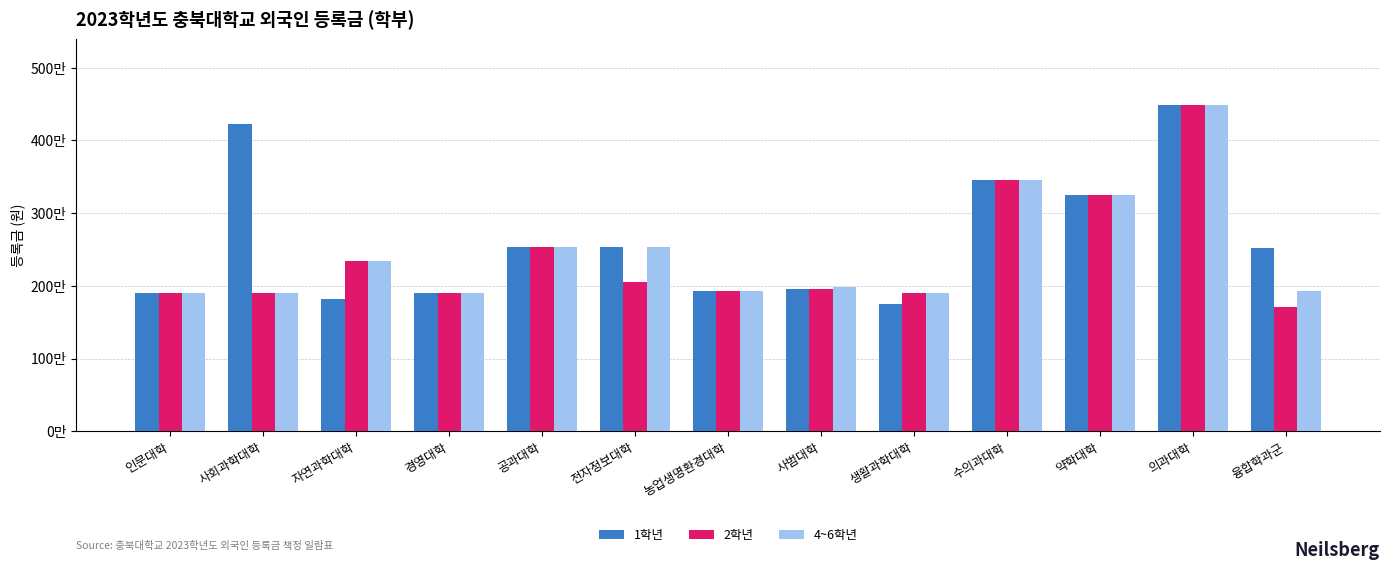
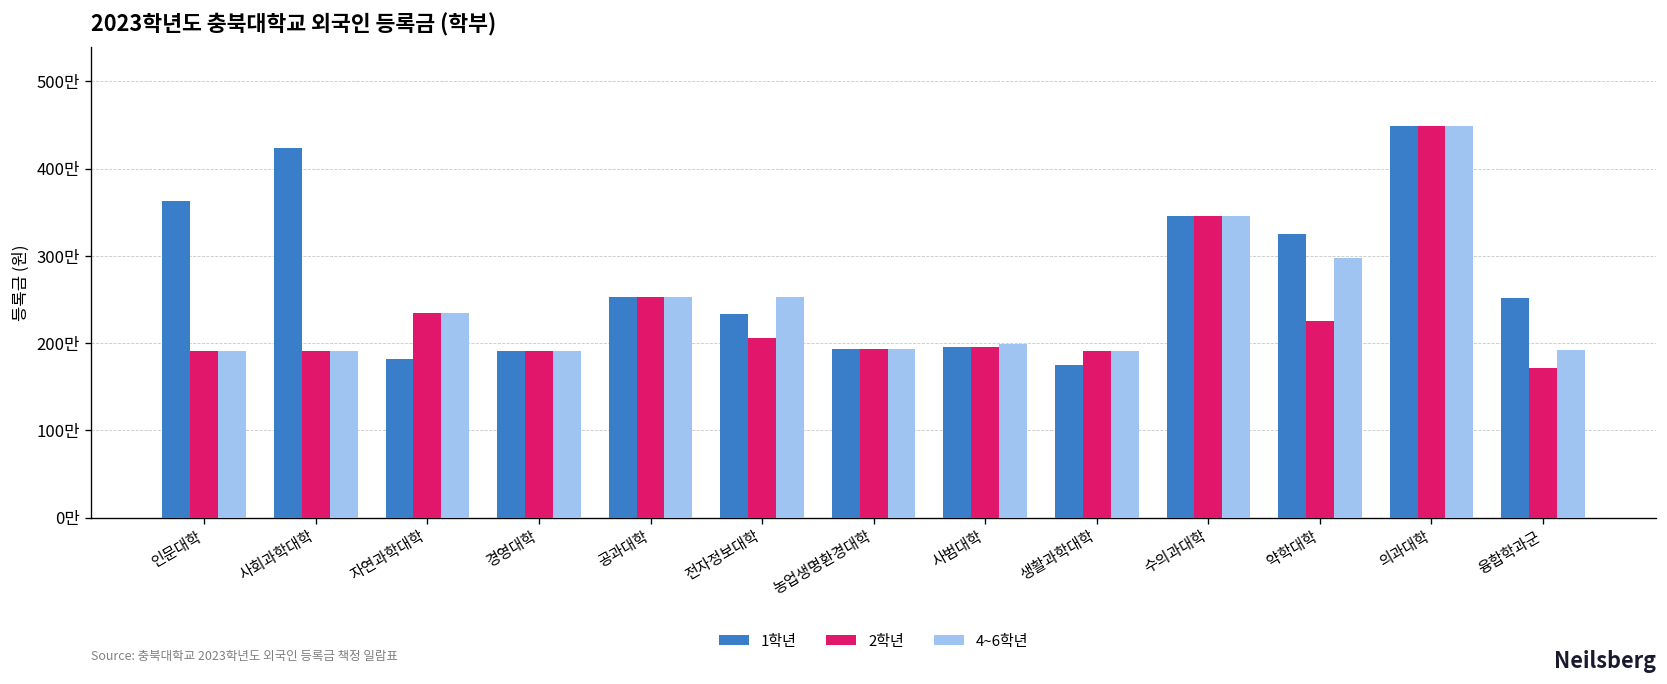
1학년, 인문대학: 190만 -> 360만
1학년, 전자정보대학: 250만 -> 230만
2학년, 약학대학: 330만 -> 230만
4~6학년, 약학대학: 330만 -> 300만
